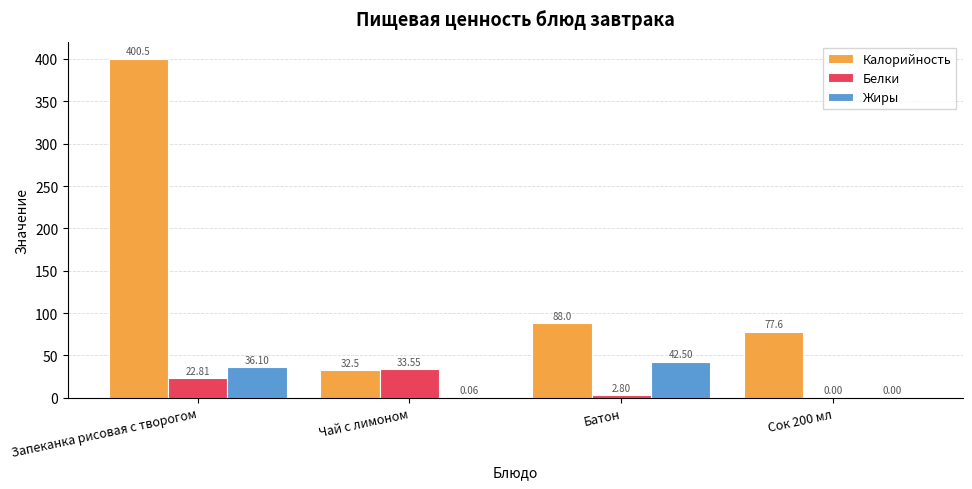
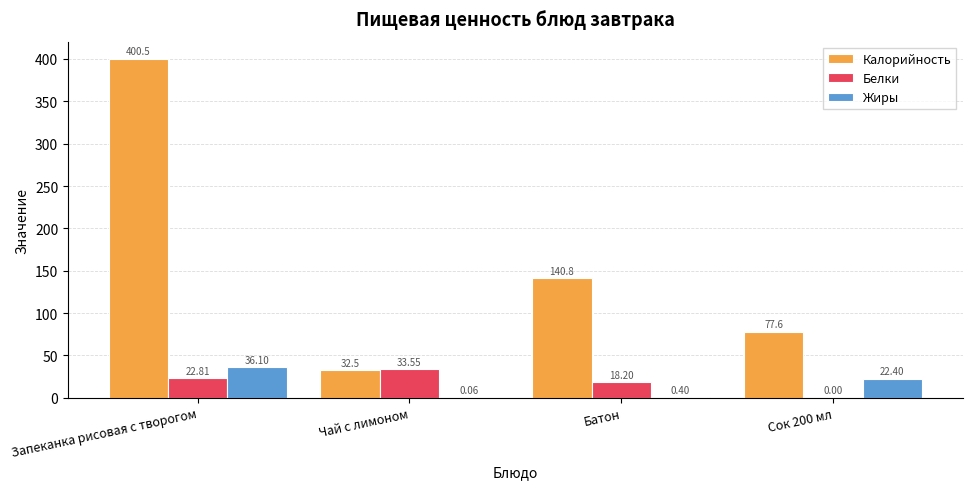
Калорийность, Батон: 88.0 -> 140.8
Белки, Батон: 2.80 -> 18.20
Жиры, Батон: 42.50 -> 0.40
Жиры, Сок 200 мл: 0.00 -> 22.40
